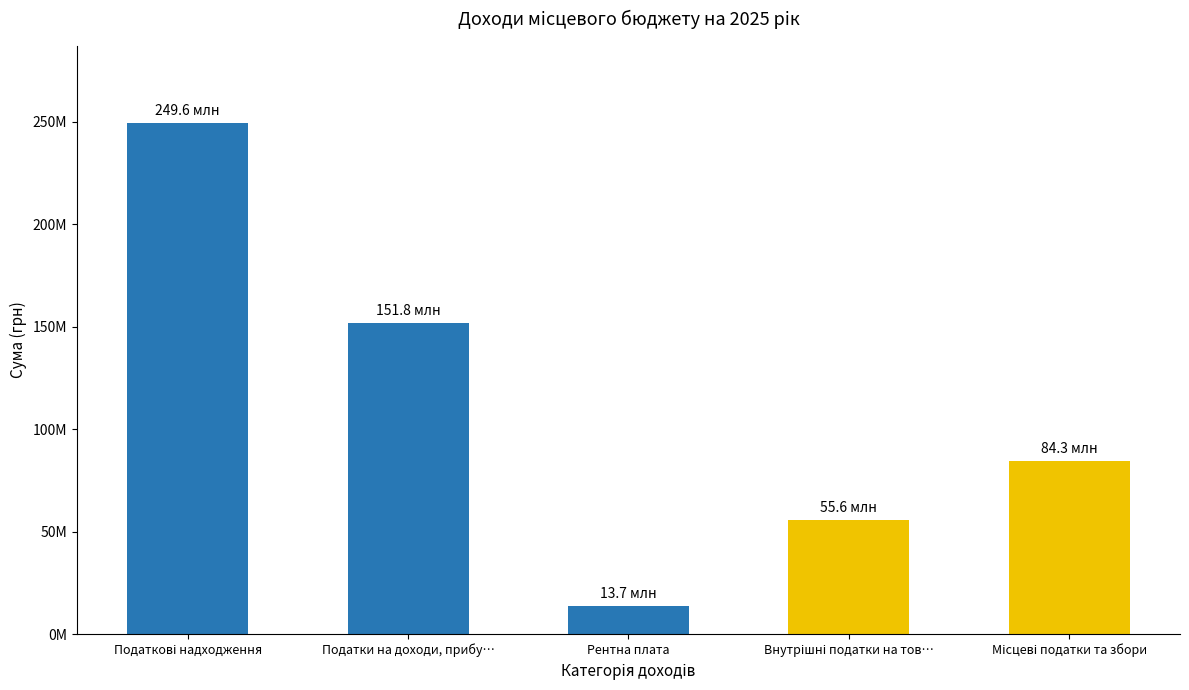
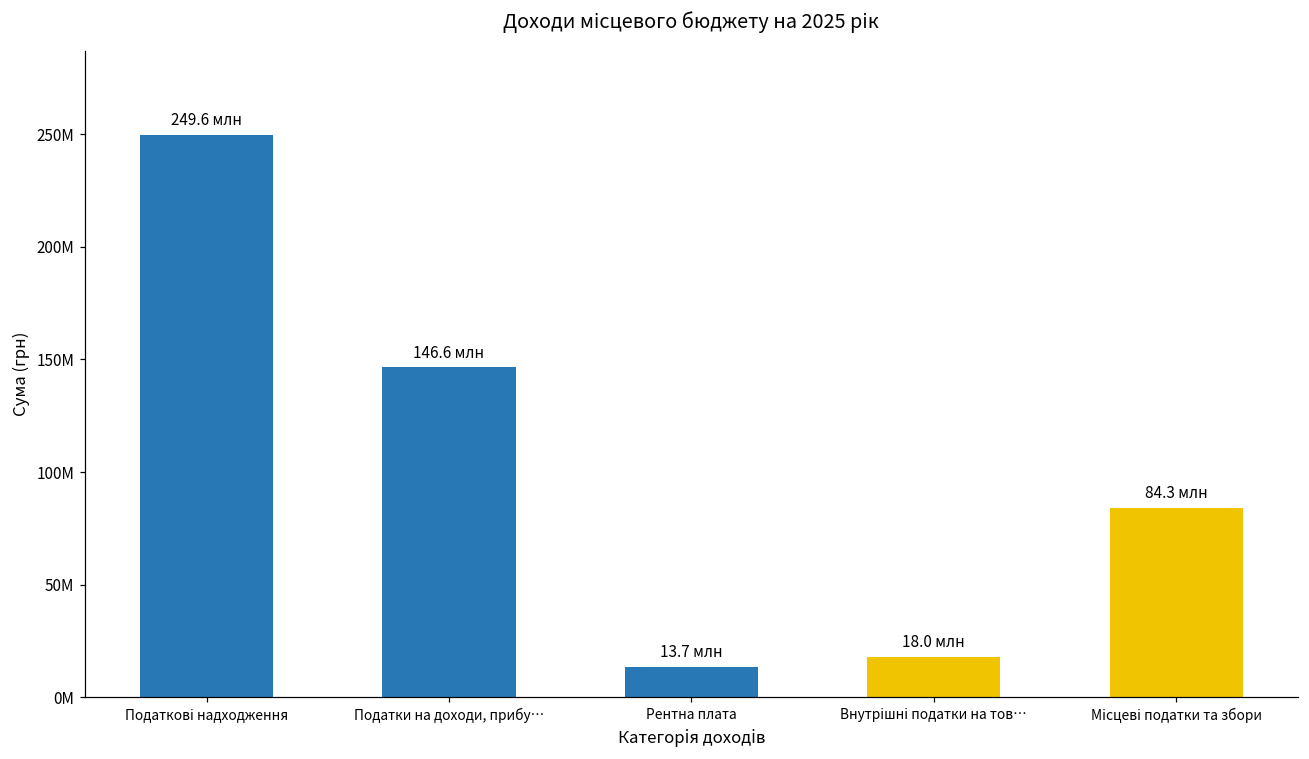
Податки на доходи, прибу…: 151.8 -> 146.6
Внутрішні податки на тов…: 55.6 -> 18.0
